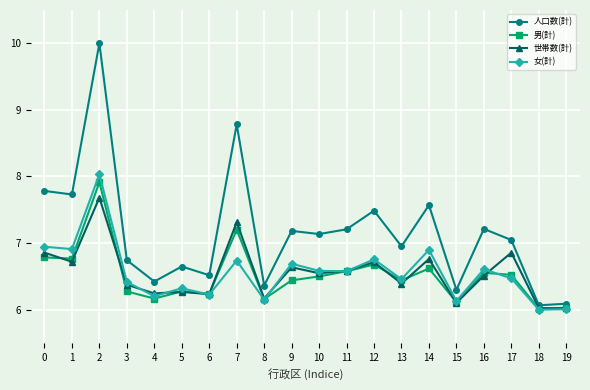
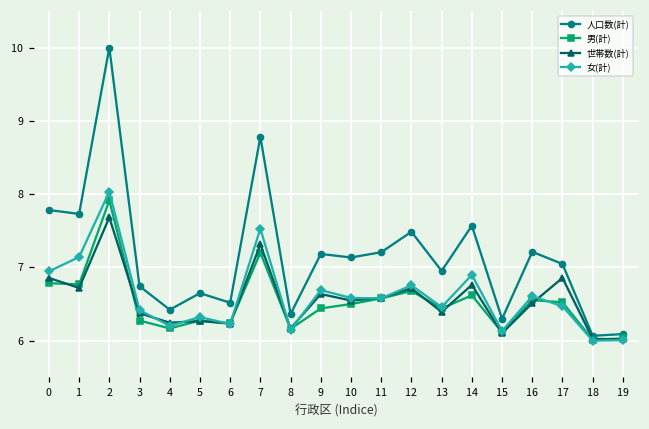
女(計), 1: 6.9 -> 7.1
女(計), 7: 6.7 -> 7.5
